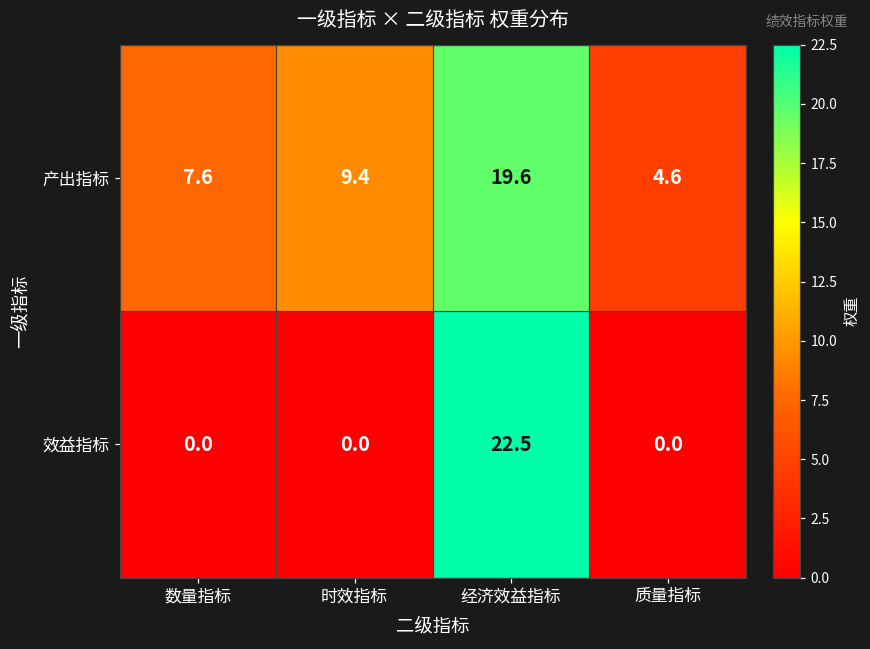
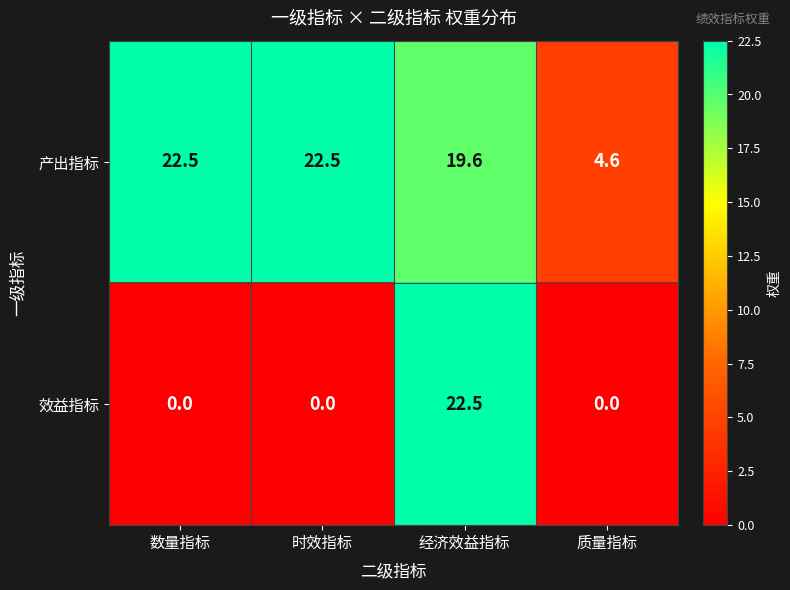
产出指标, 数量指标: 7.6 -> 22.5
产出指标, 时效指标: 9.4 -> 22.5
